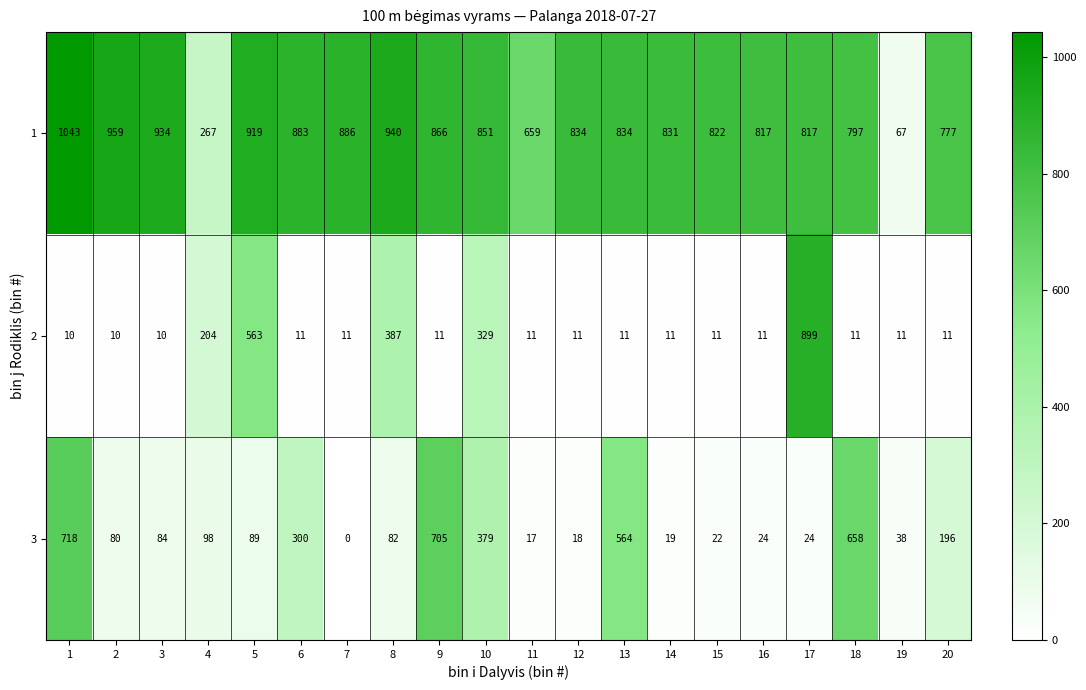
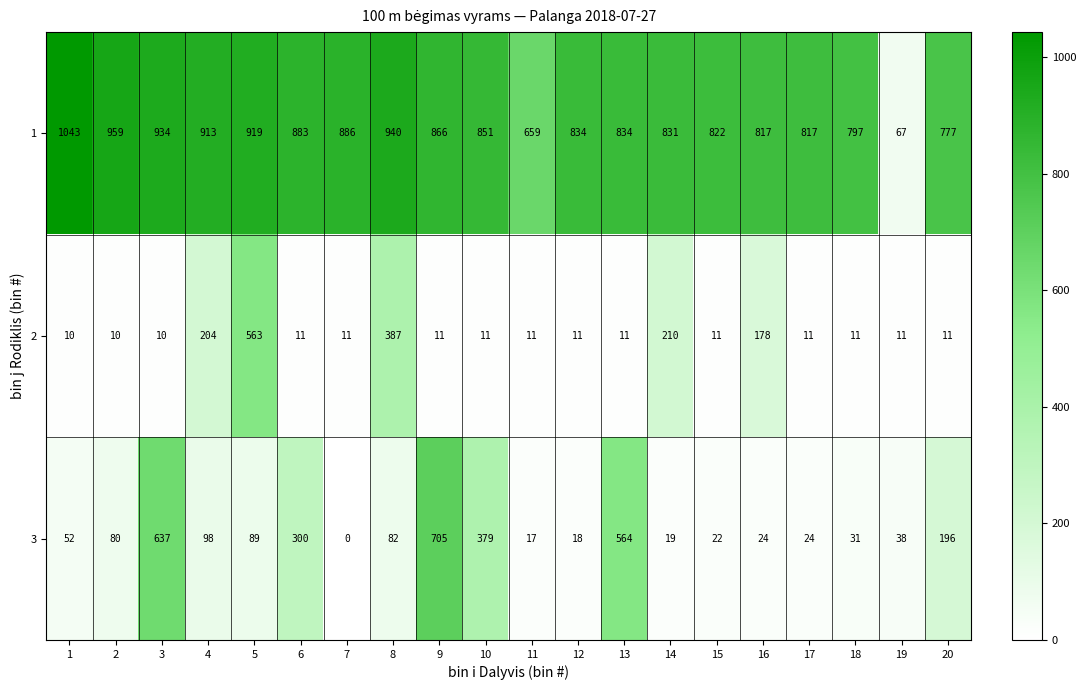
1, 4: 267 -> 913
2, 10: 329 -> 11
2, 14: 11 -> 210
2, 16: 11 -> 178
2, 17: 899 -> 11
3, 1: 718 -> 52
3, 3: 84 -> 637
3, 18: 658 -> 31
